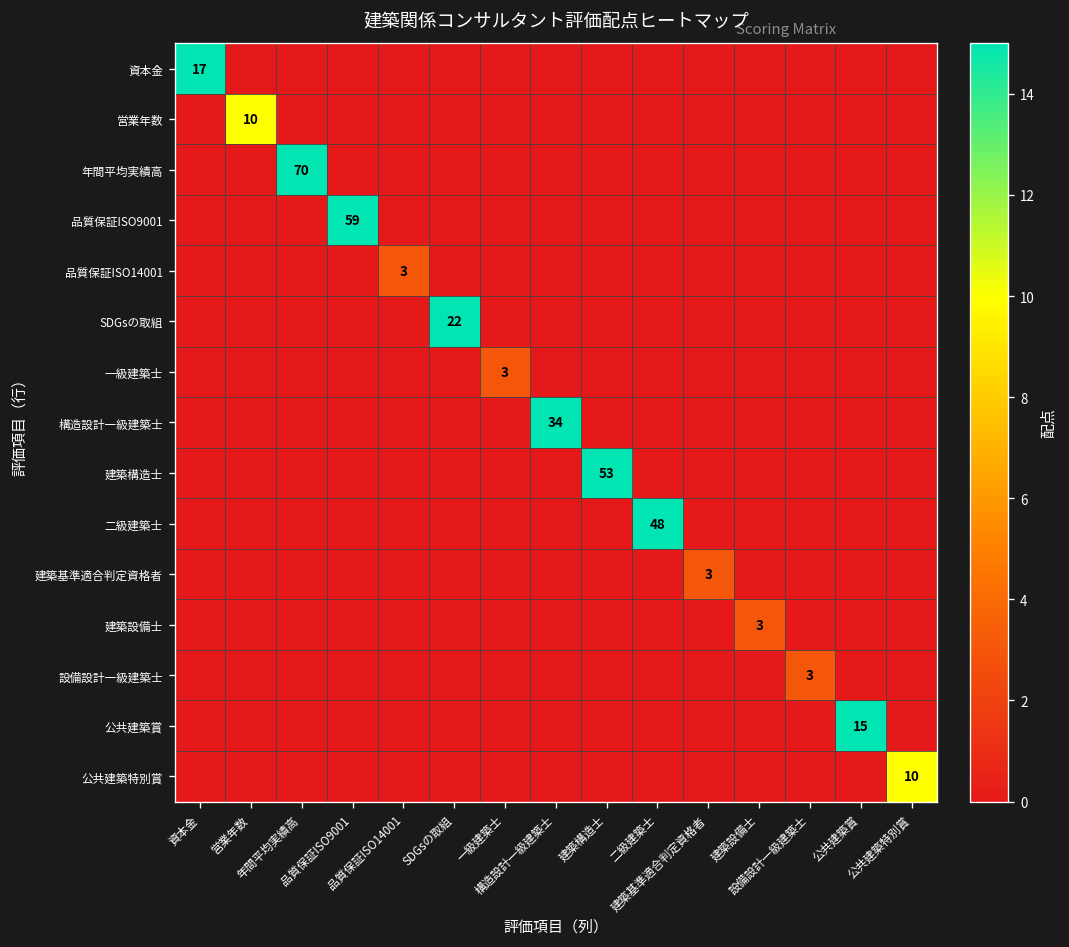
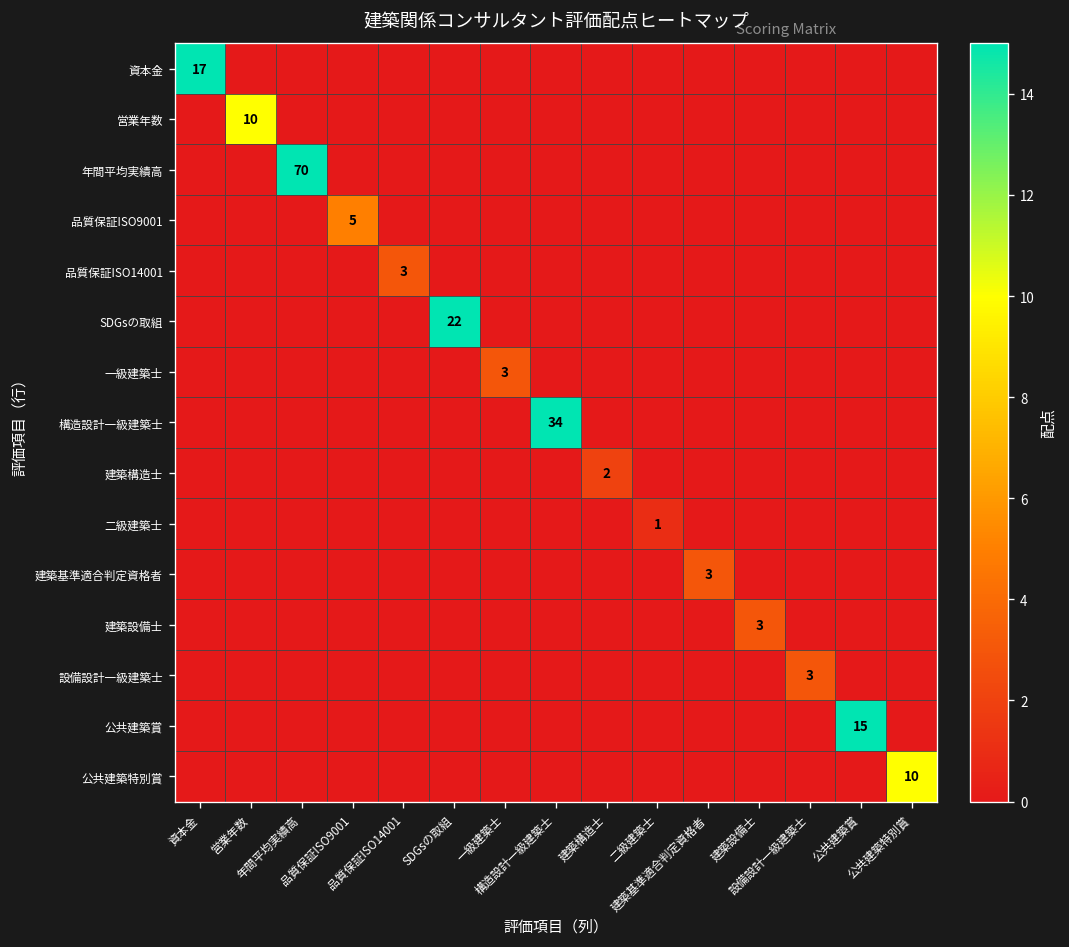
品質保証ISO9001, 品質保証ISO9001: 59 -> 5
建築構造士, 建築構造士: 53 -> 2
二級建築士, 二級建築士: 48 -> 1
